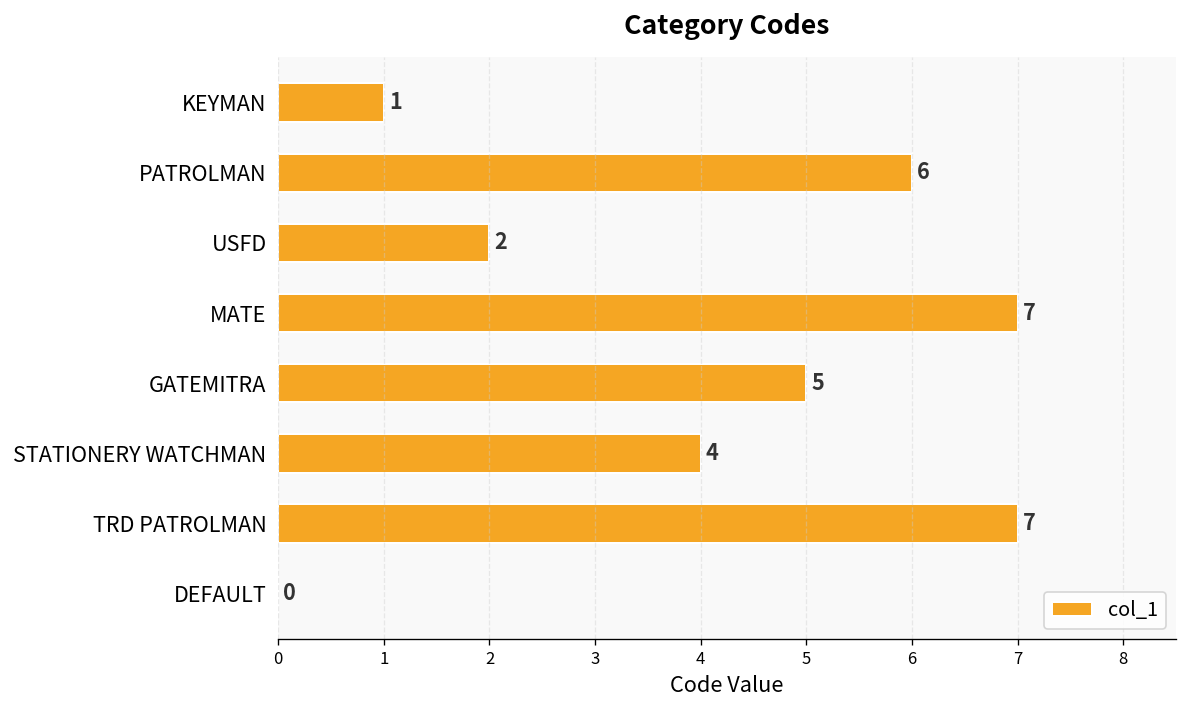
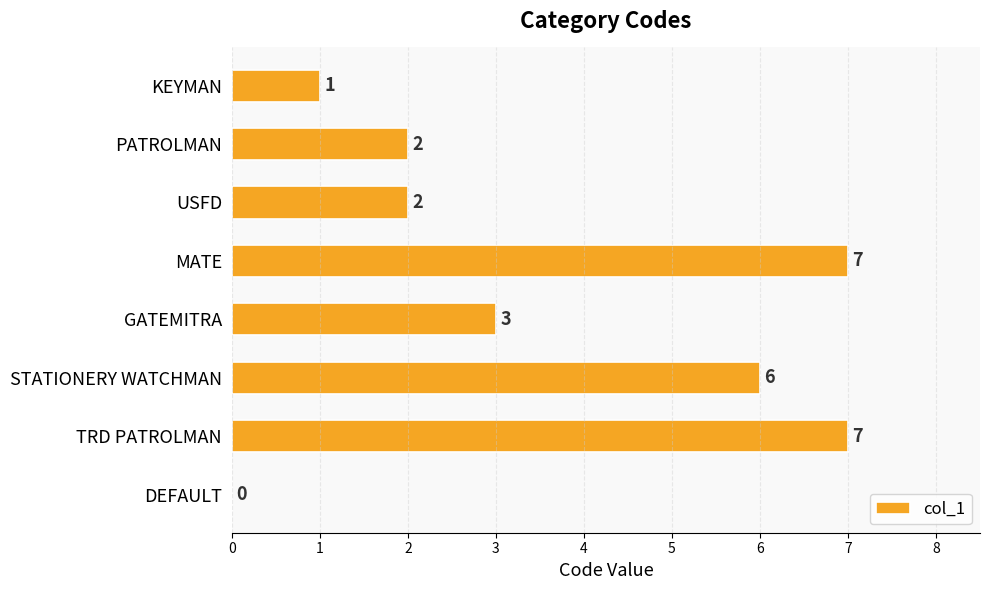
PATROLMAN: 6 -> 2
GATEMITRA: 5 -> 3
STATIONERY WATCHMAN: 4 -> 6
